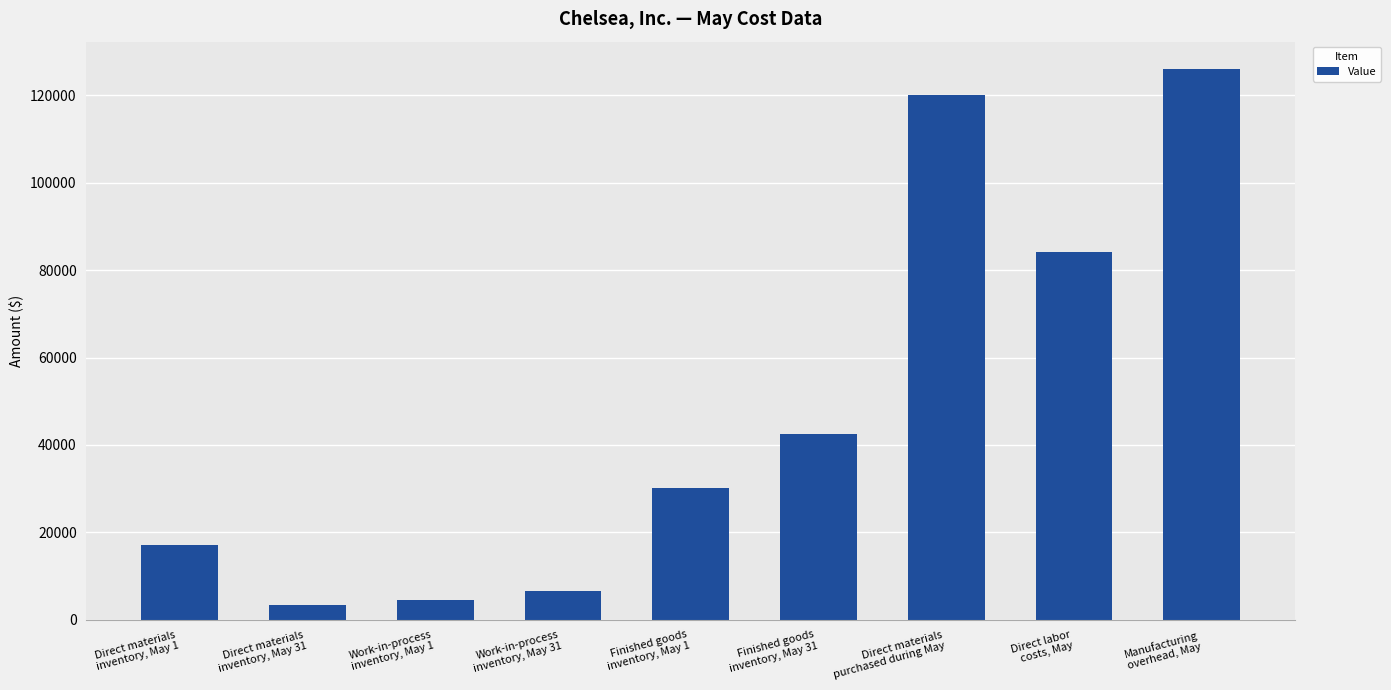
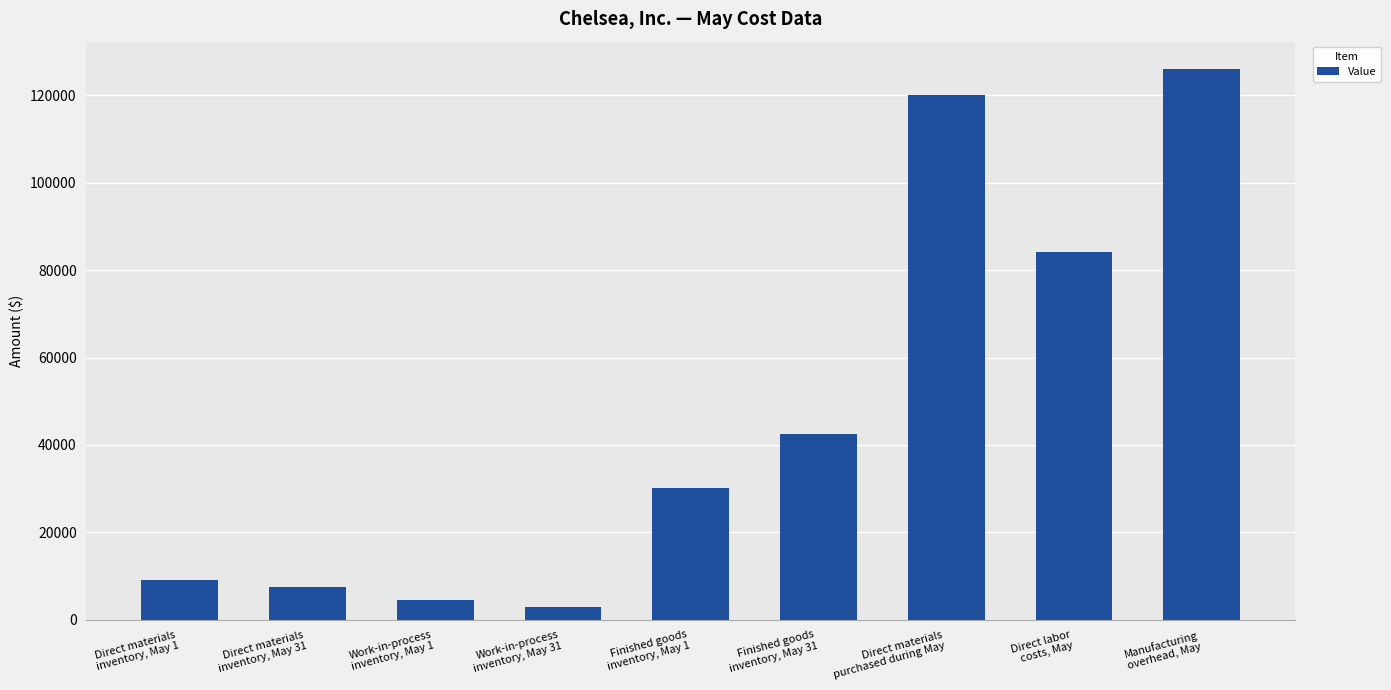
Direct materials inventory, May 1: 17000 -> 9000
Direct materials inventory, May 31: 3000 -> 8000
Work-in-process inventory, May 31: 7000 -> 3000
